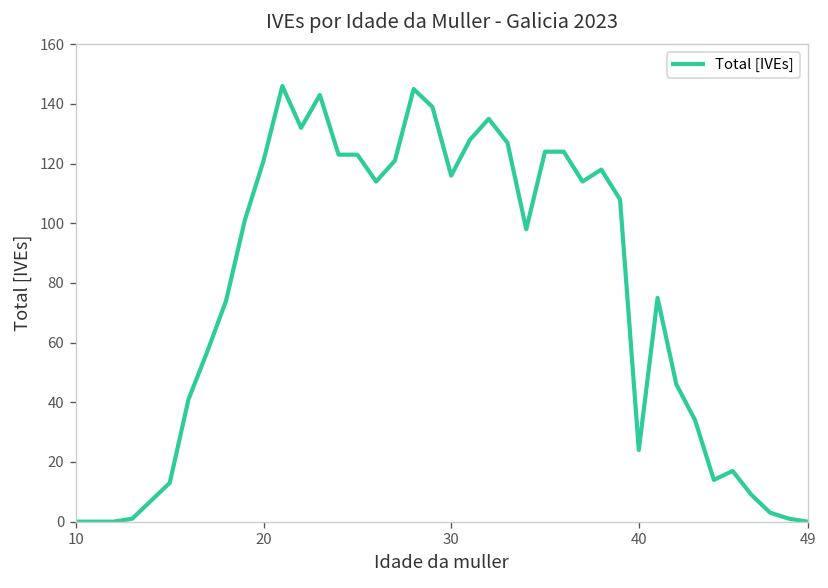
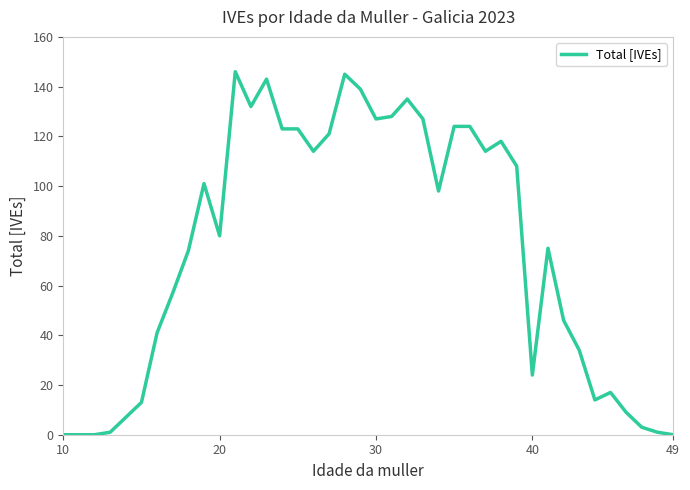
20: 121 -> 80
30: 116 -> 127
